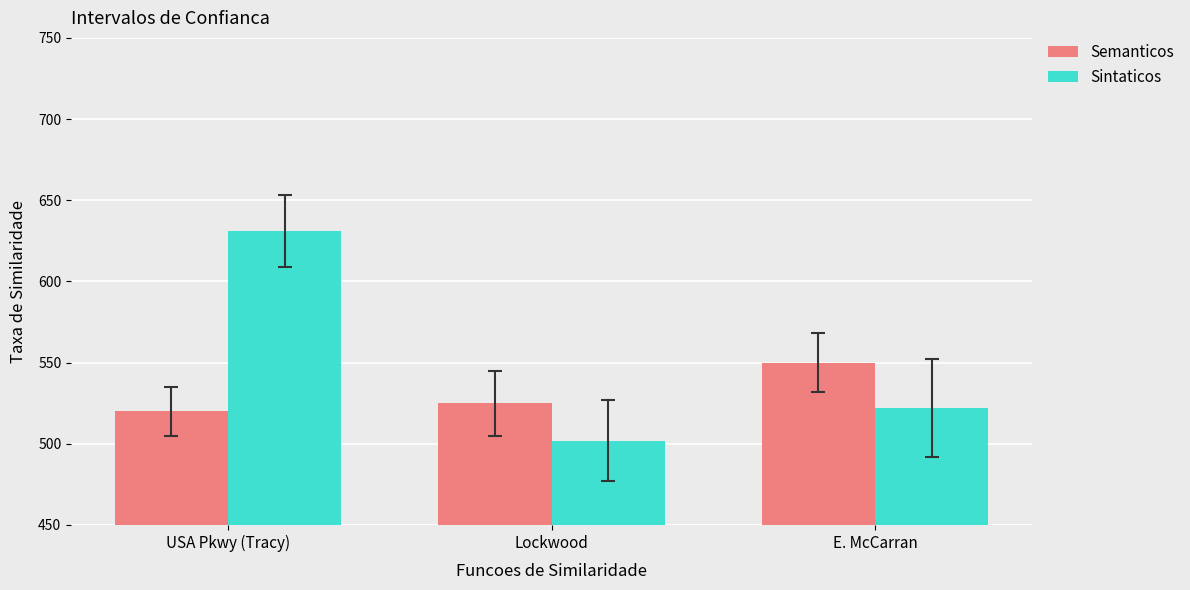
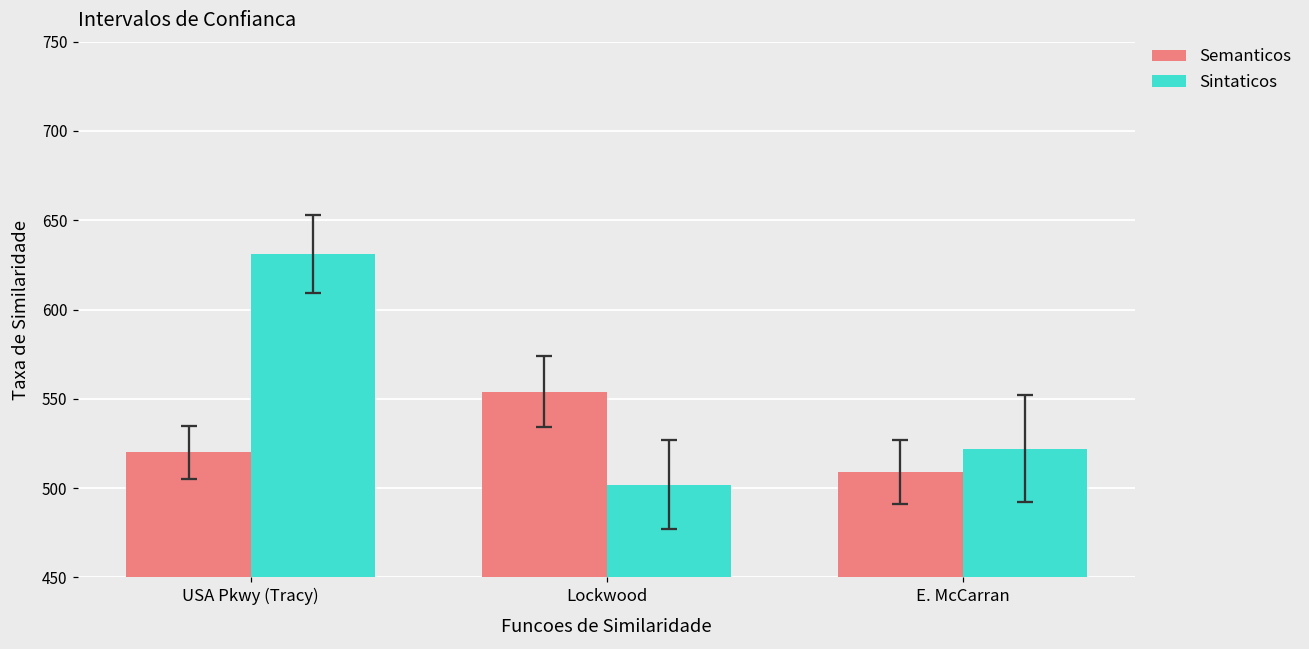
Semanticos, Lockwood: 525 -> 554
Semanticos, E. McCarran: 550 -> 509
